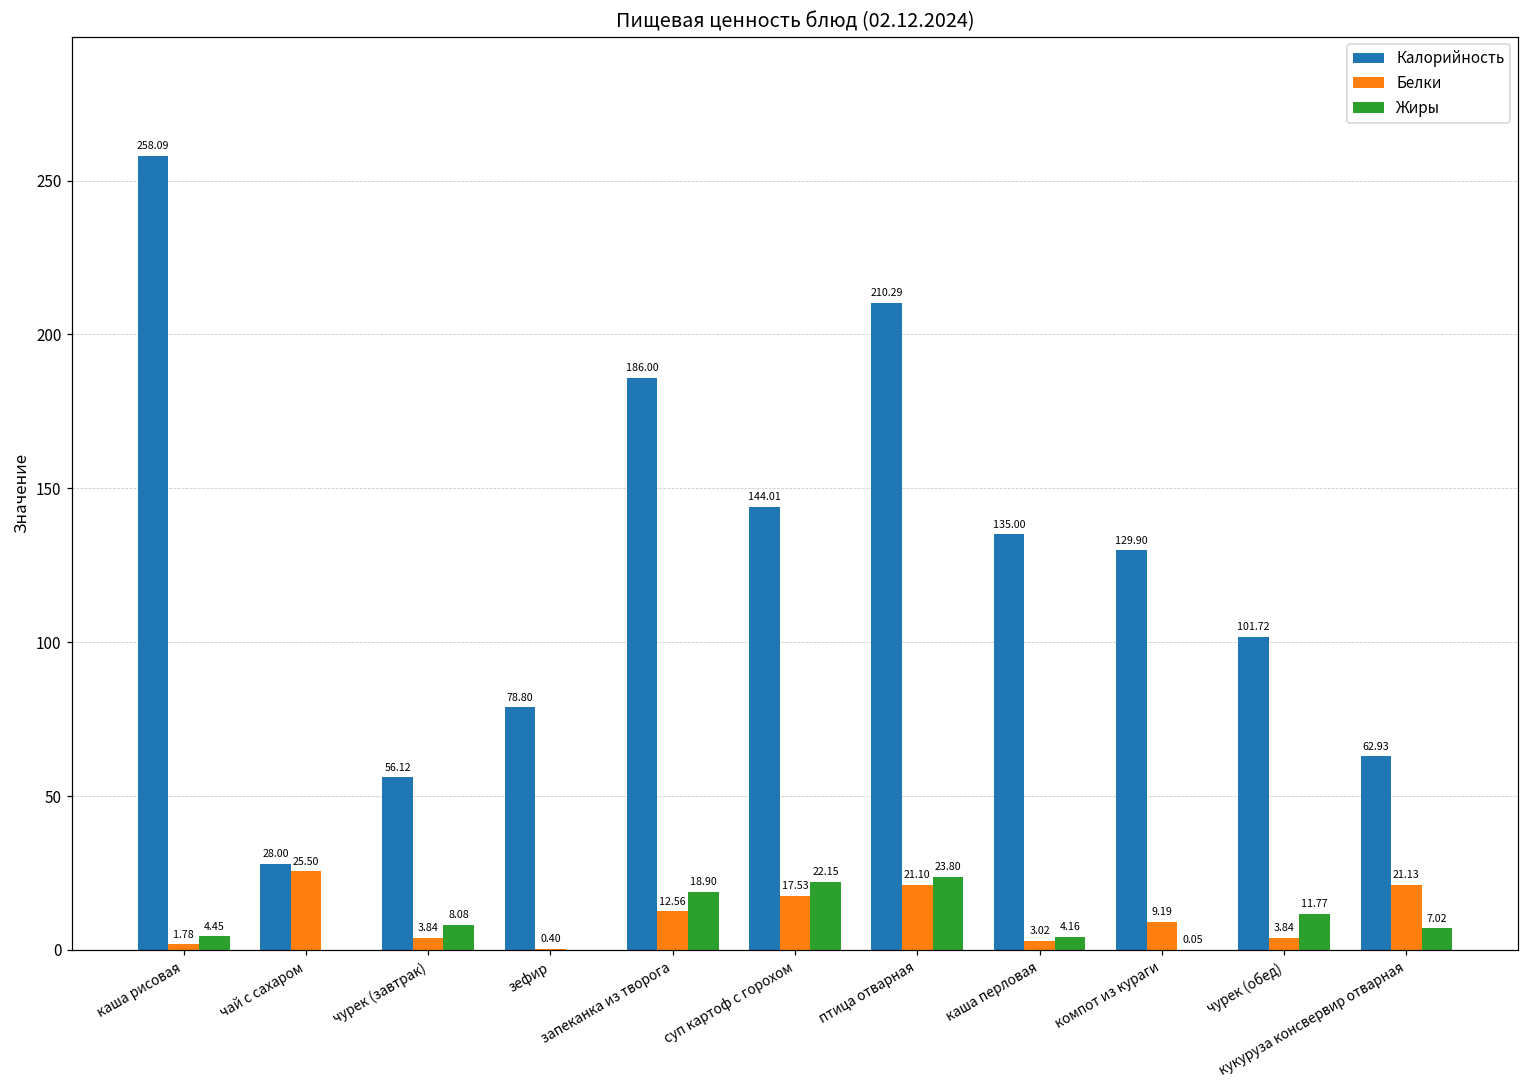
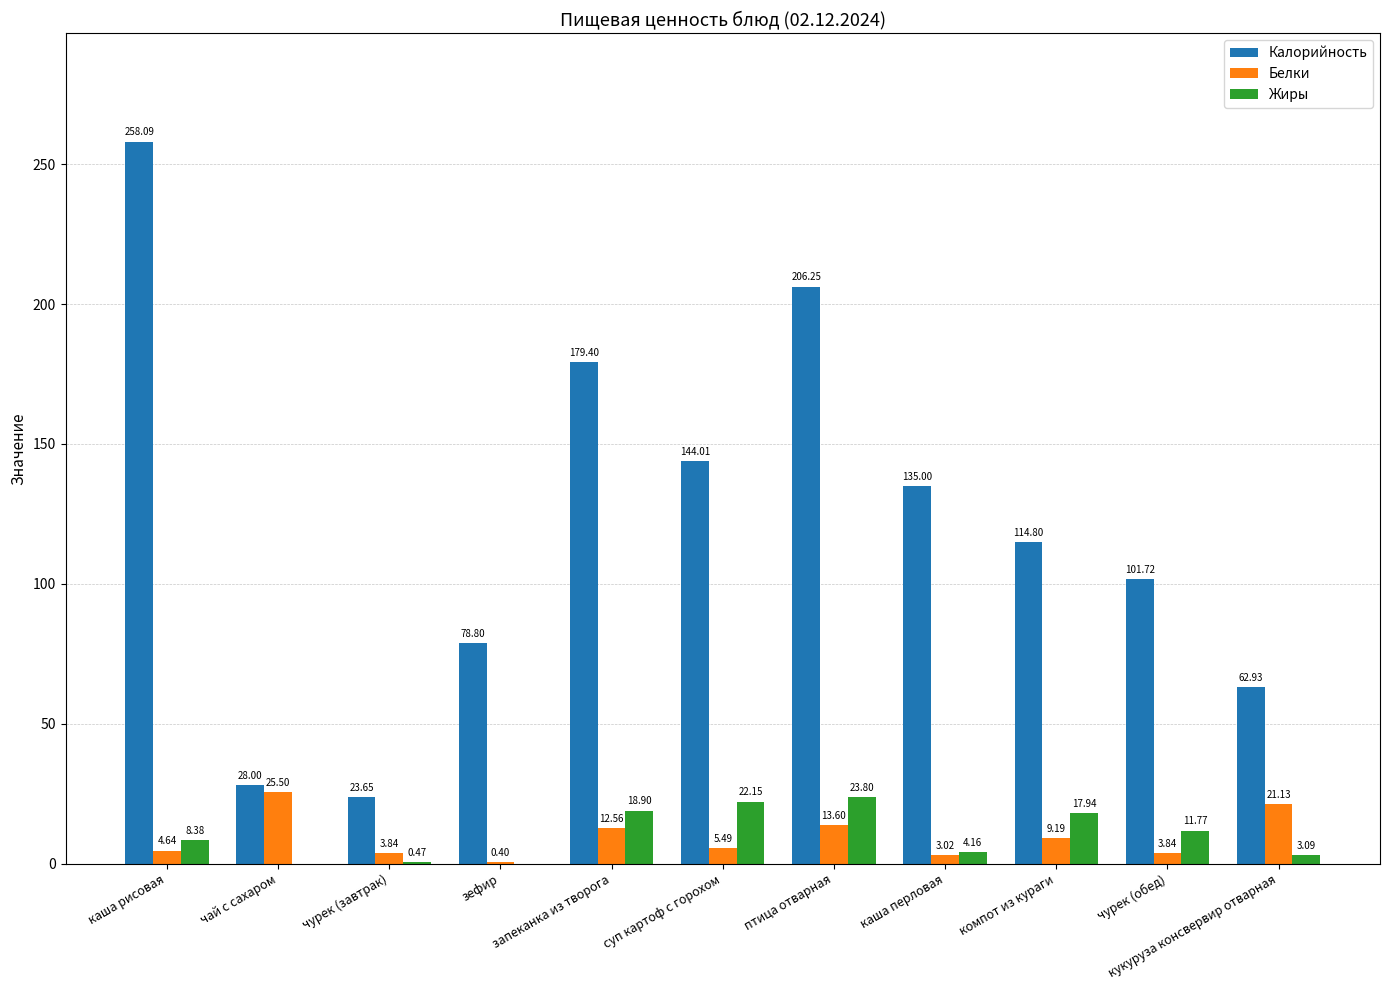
Белки, каша рисовая: 1.78 -> 4.64
Жиры, каша рисовая: 4.45 -> 8.38
Калорийность, чурек (завтрак): 56.12 -> 23.65
Жиры, чурек (завтрак): 8.08 -> 0.47
Калорийность, запеканка из творога: 186.00 -> 179.40
Белки, суп картоф с горохом: 17.53 -> 5.49
Калорийность, птица отварная: 210.29 -> 206.25
Белки, птица отварная: 21.10 -> 13.60
Калорийность, компот из кураги: 129.90 -> 114.80
Жиры, компот из кураги: 0.05 -> 17.94
Жиры, кукуруза консвервир отварная: 7.02 -> 3.09
